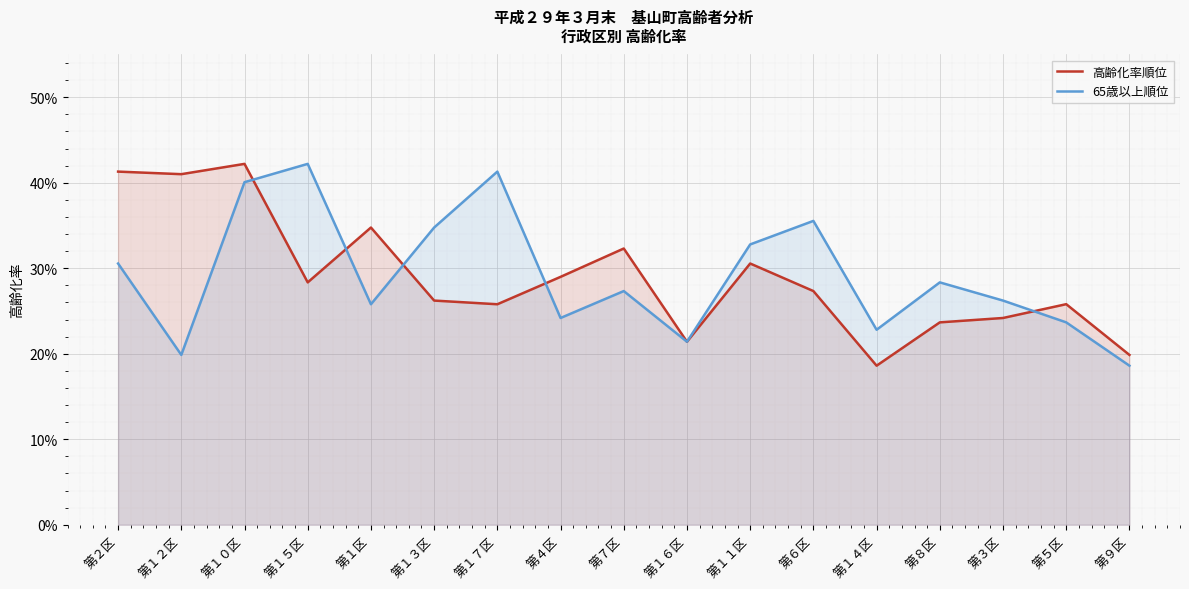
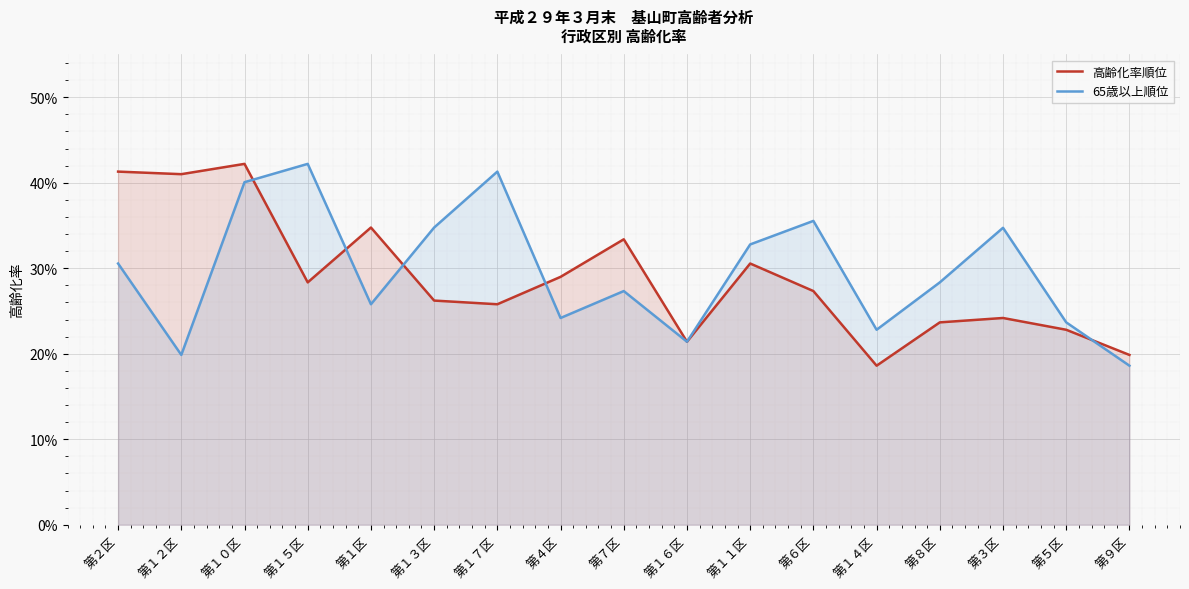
高齢化率順位, 第７区: 32% -> 33%
65歳以上順位, 第３区: 26% -> 35%
高齢化率順位, 第５区: 26% -> 23%
